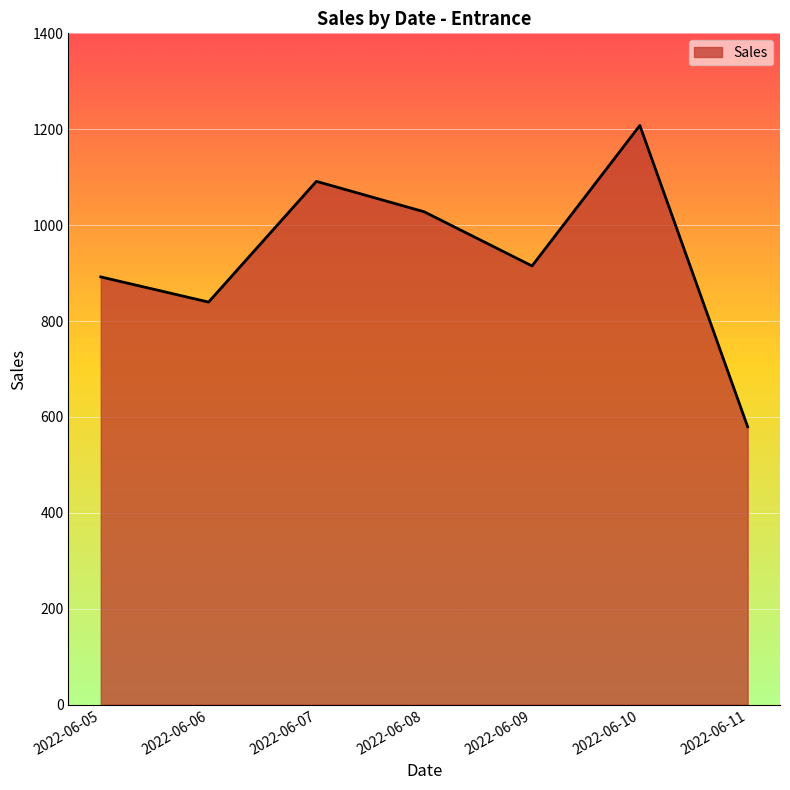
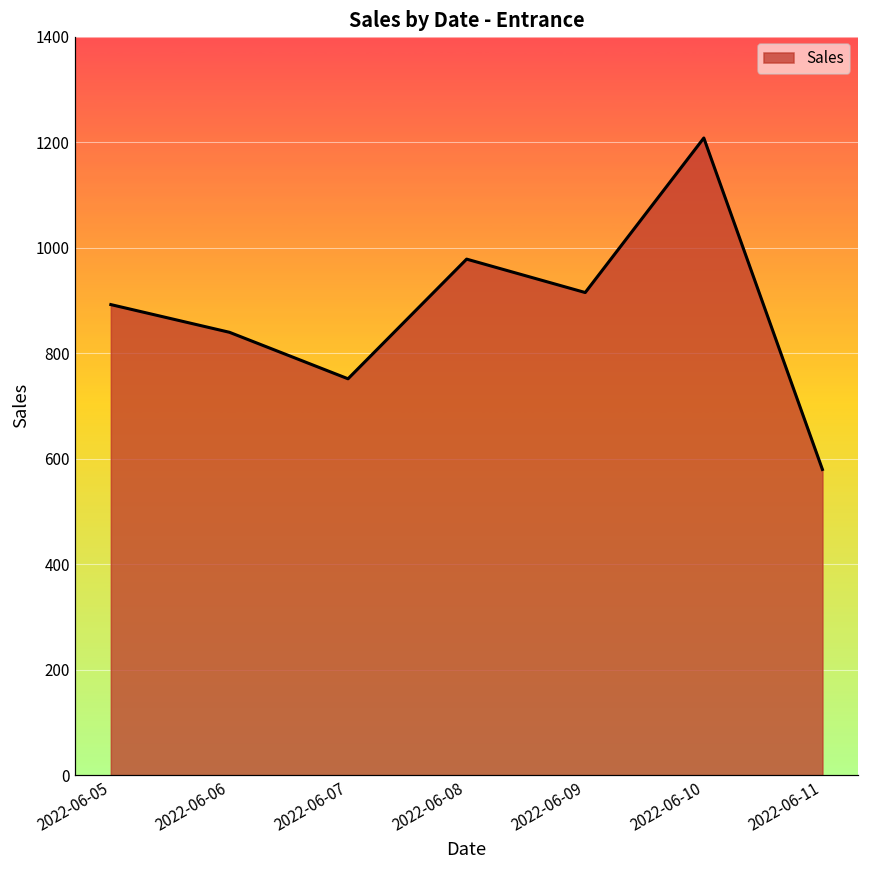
2022-06-07: 1090 -> 750
2022-06-08: 1030 -> 980
